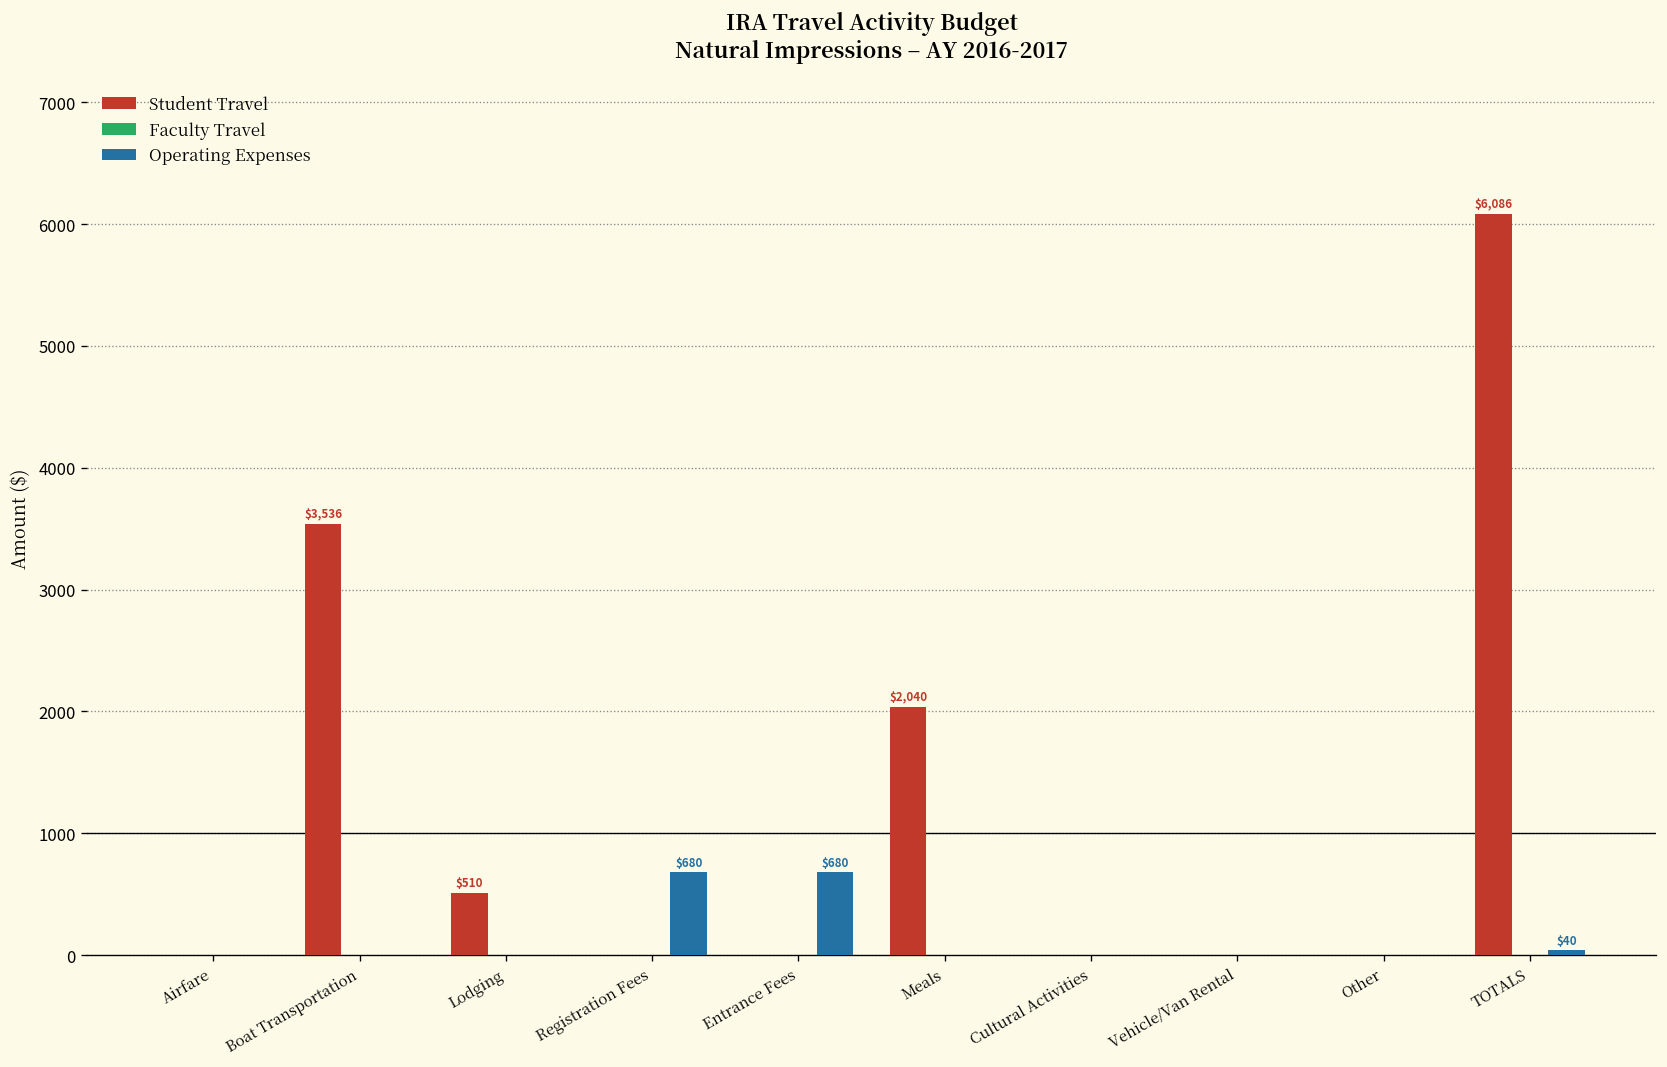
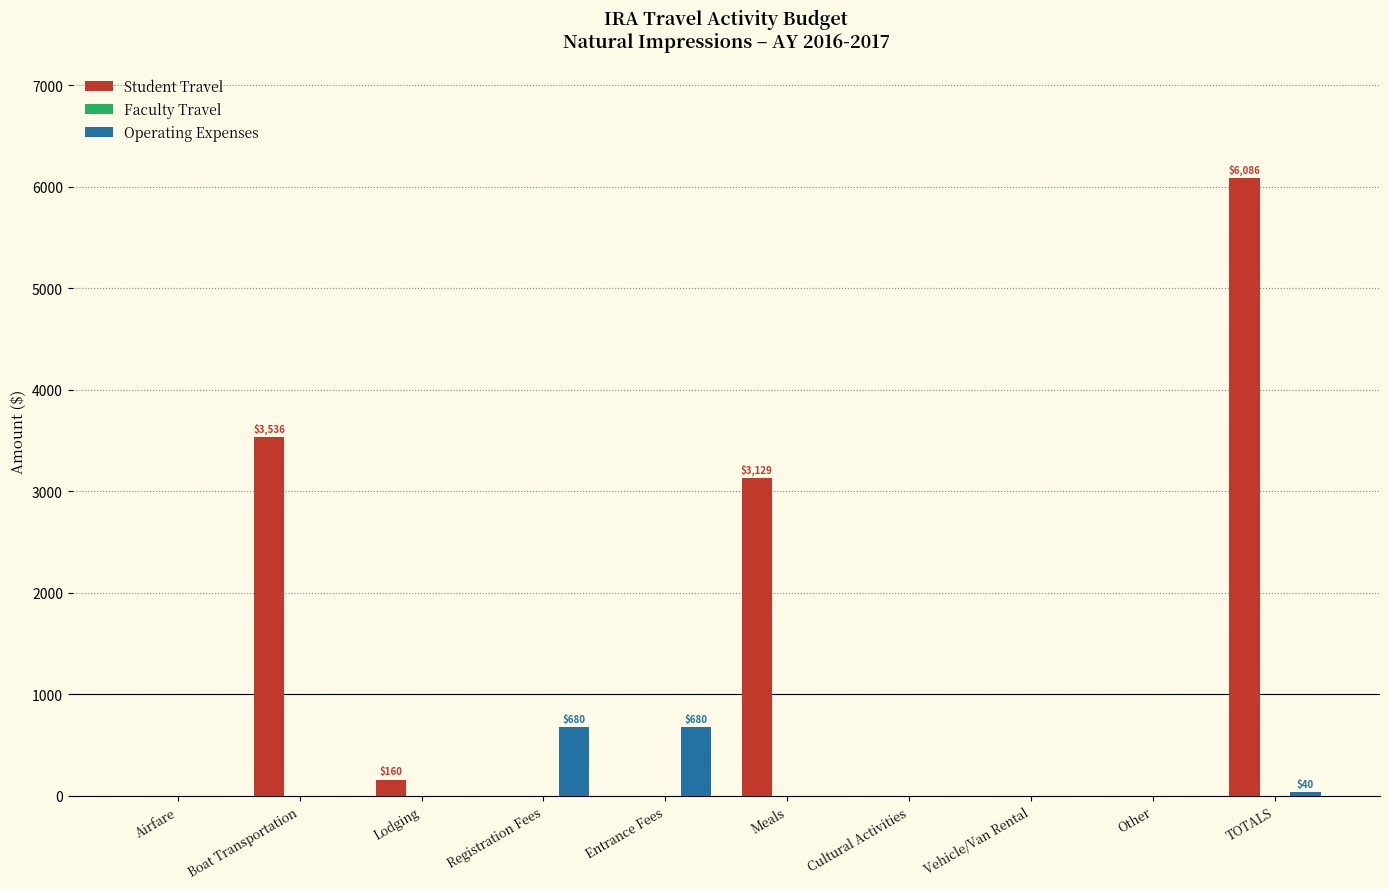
Student Travel, Lodging: $510 -> $160
Student Travel, Meals: $2,040 -> $3,129
